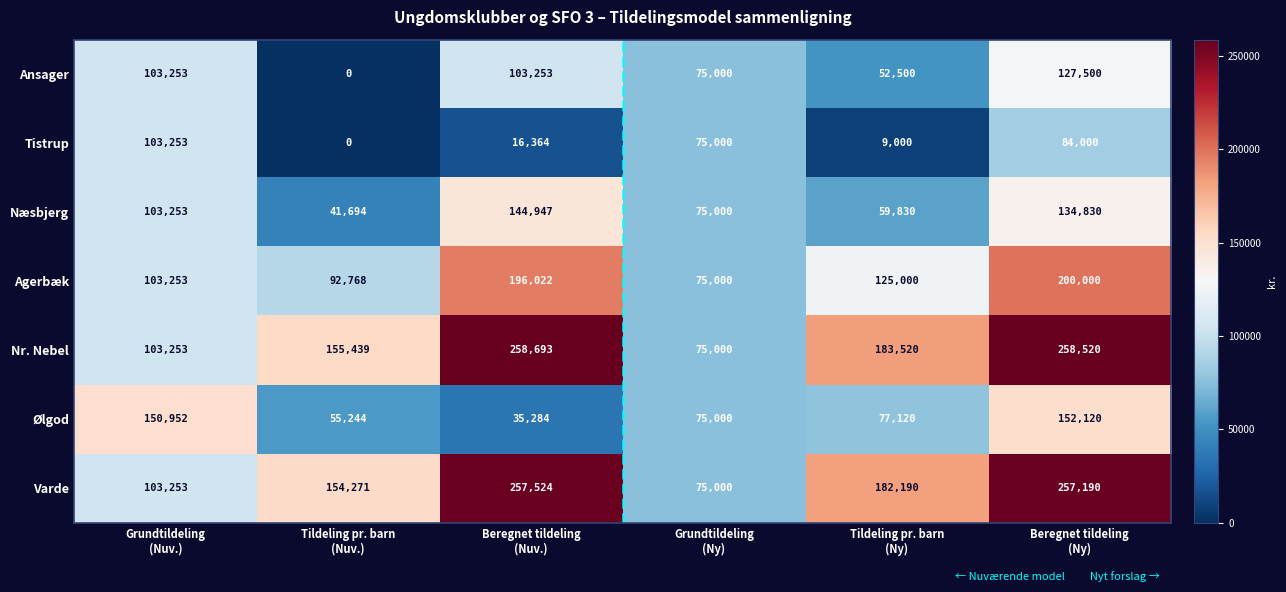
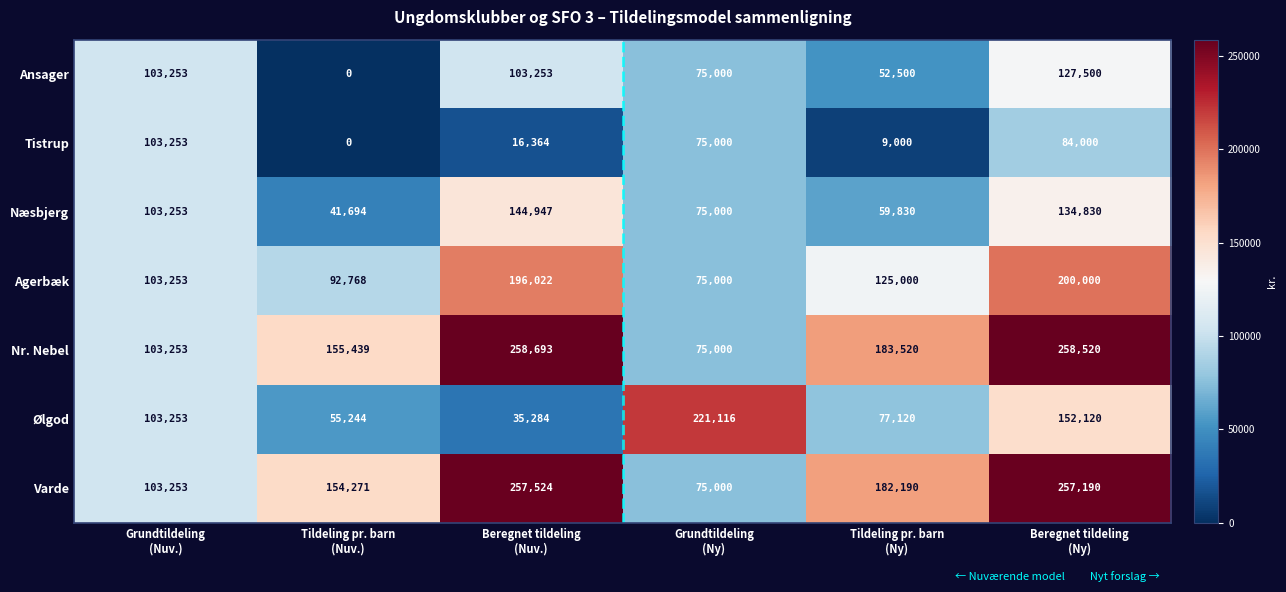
Ølgod, Grundtildeling (Nuv.): 150,952 -> 103,253
Ølgod, Grundtildeling (Ny): 75,000 -> 221,116
